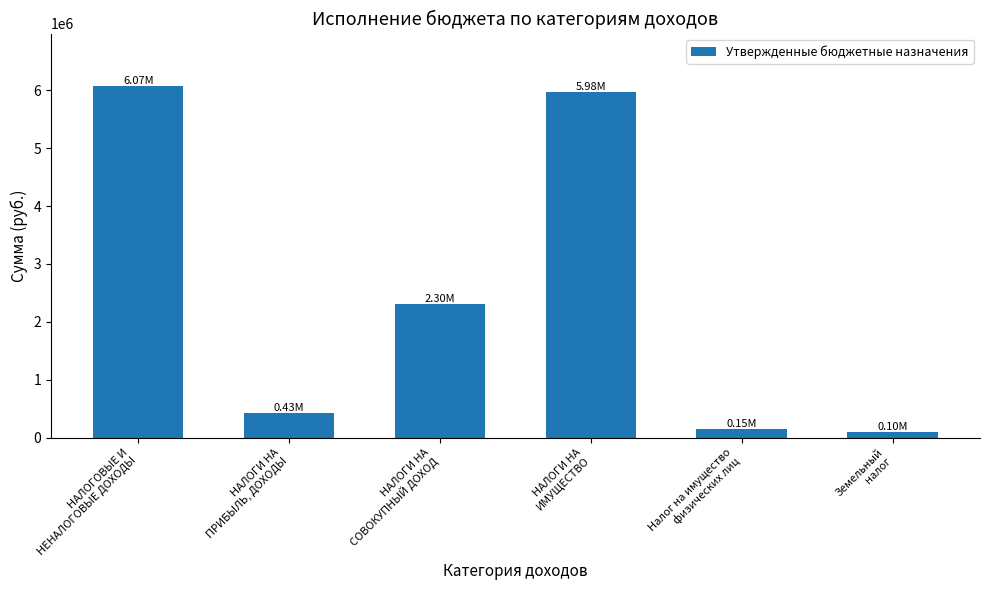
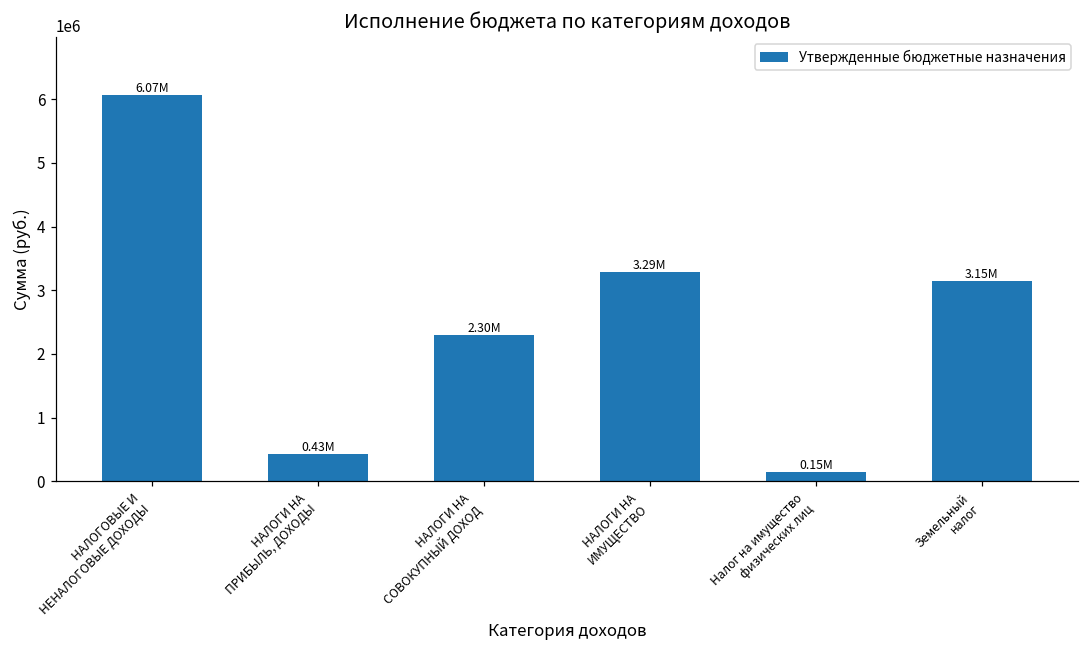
НАЛОГИ НА ИМУЩЕСТВО: 5.98M -> 3.29M
Земельный налог: 0.10M -> 3.15M
